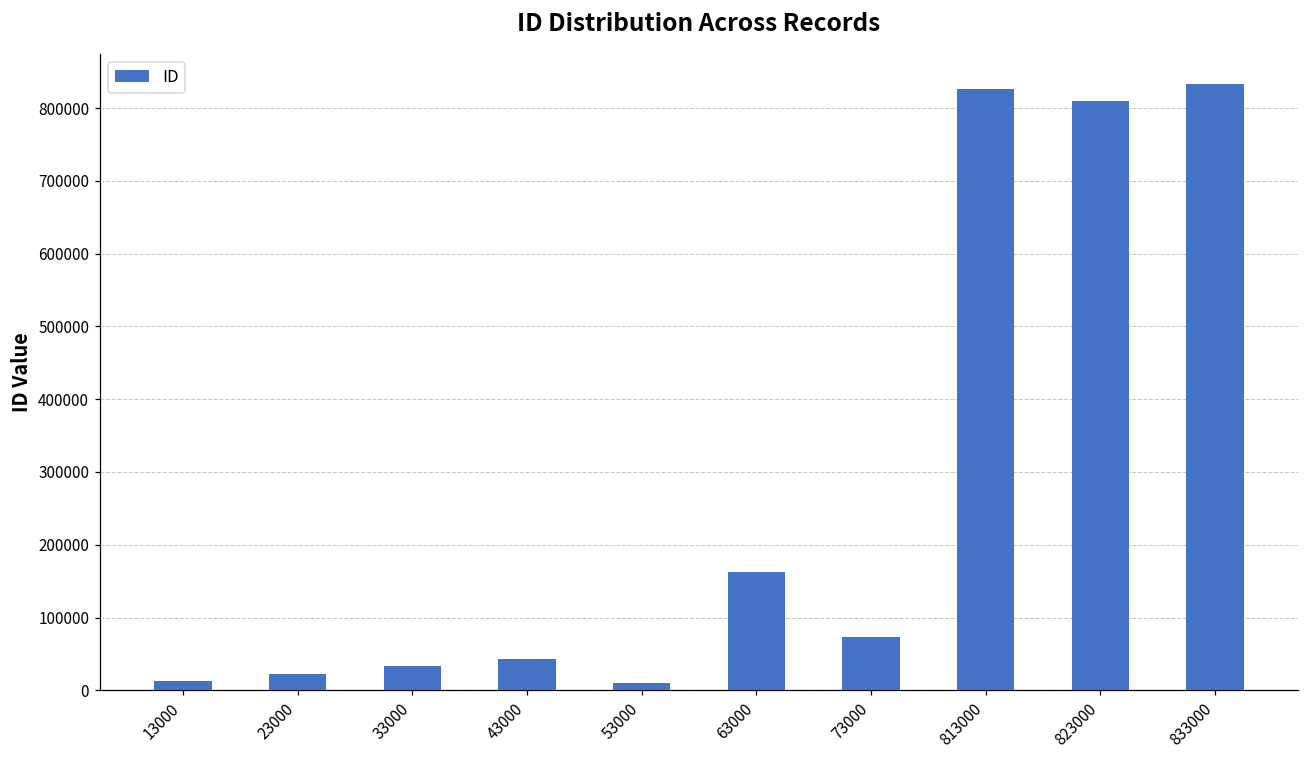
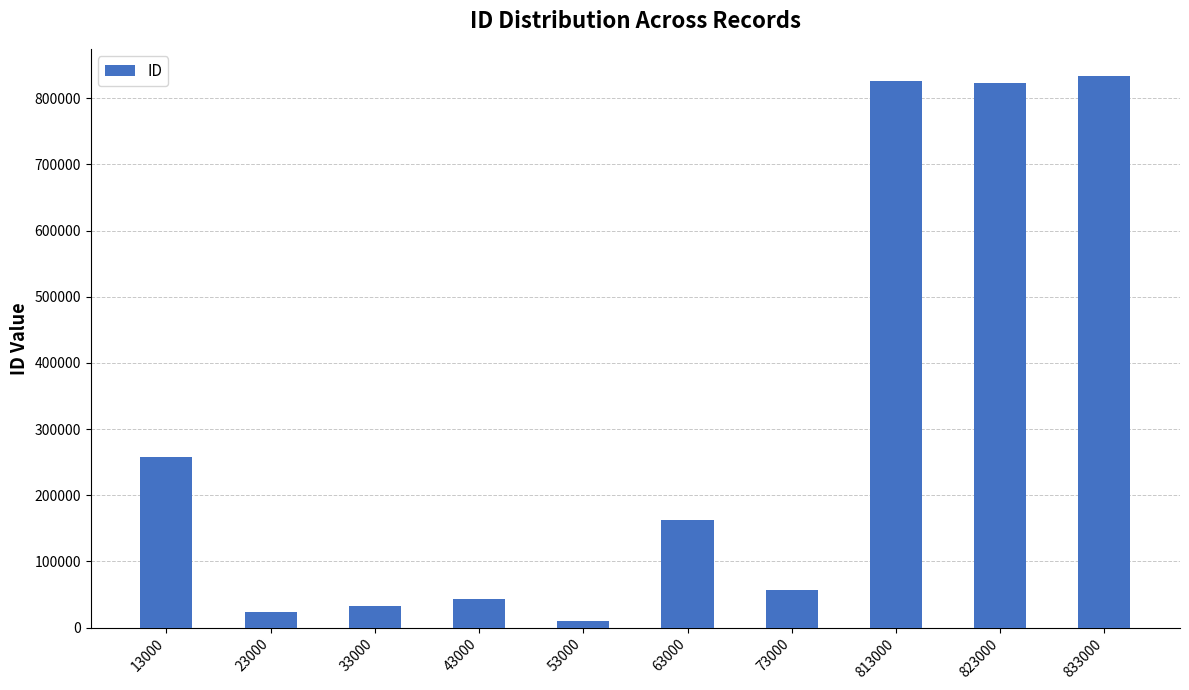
13000: 10000 -> 260000
73000: 70000 -> 60000
823000: 810000 -> 820000
